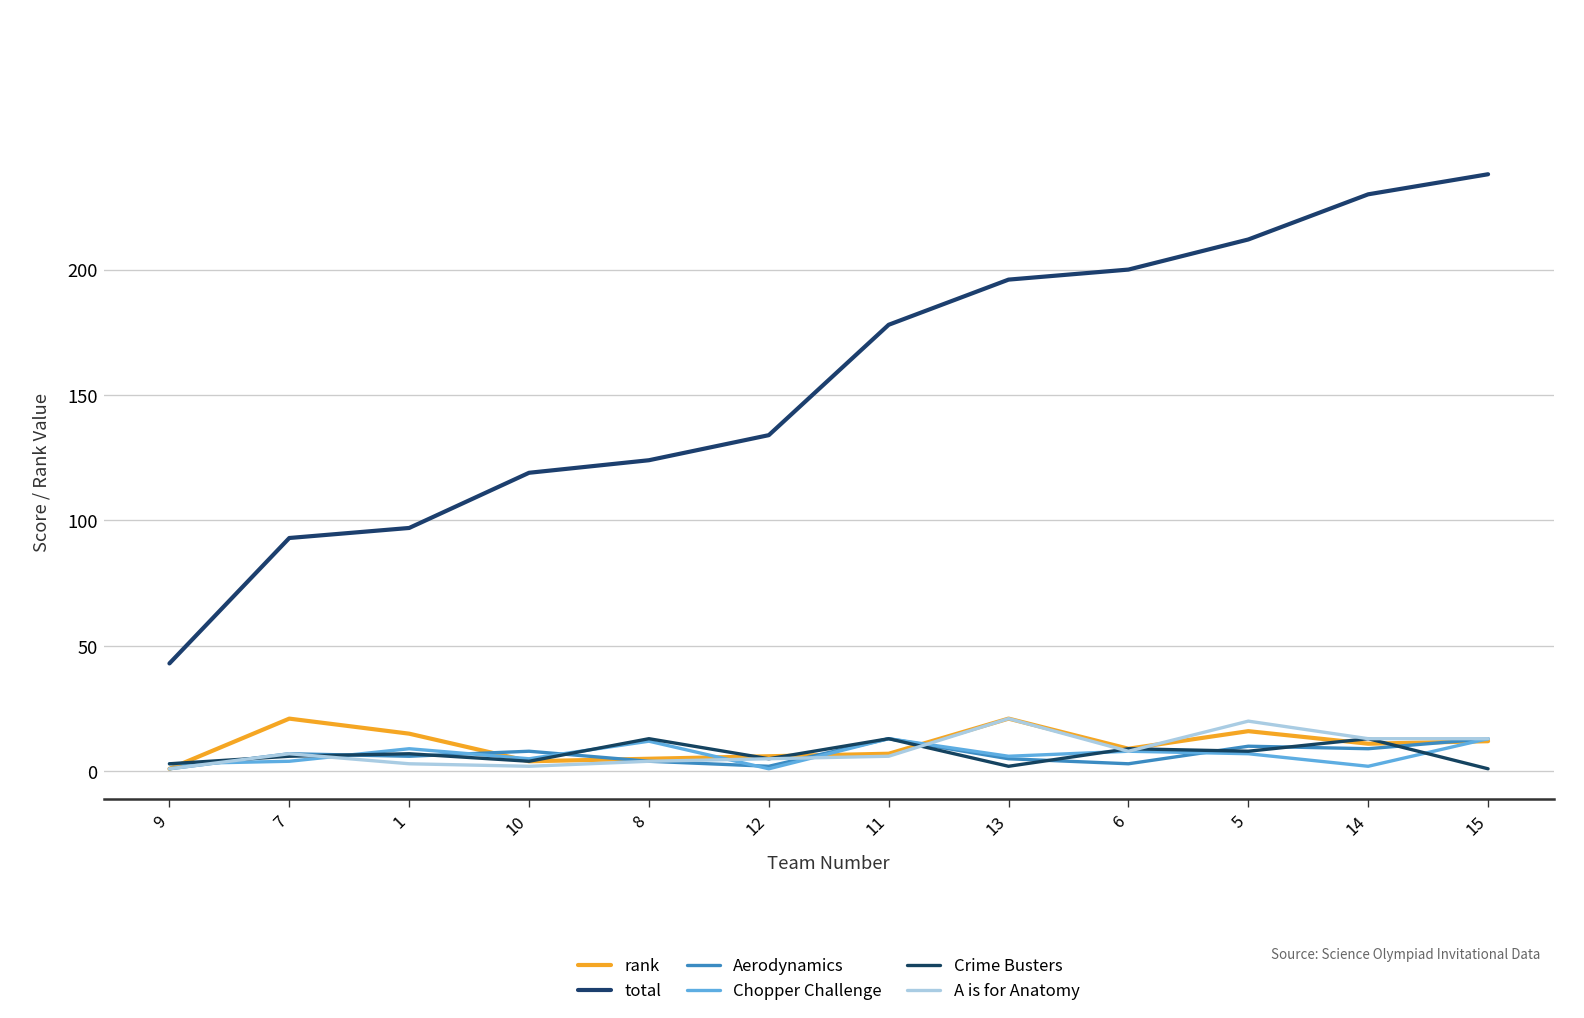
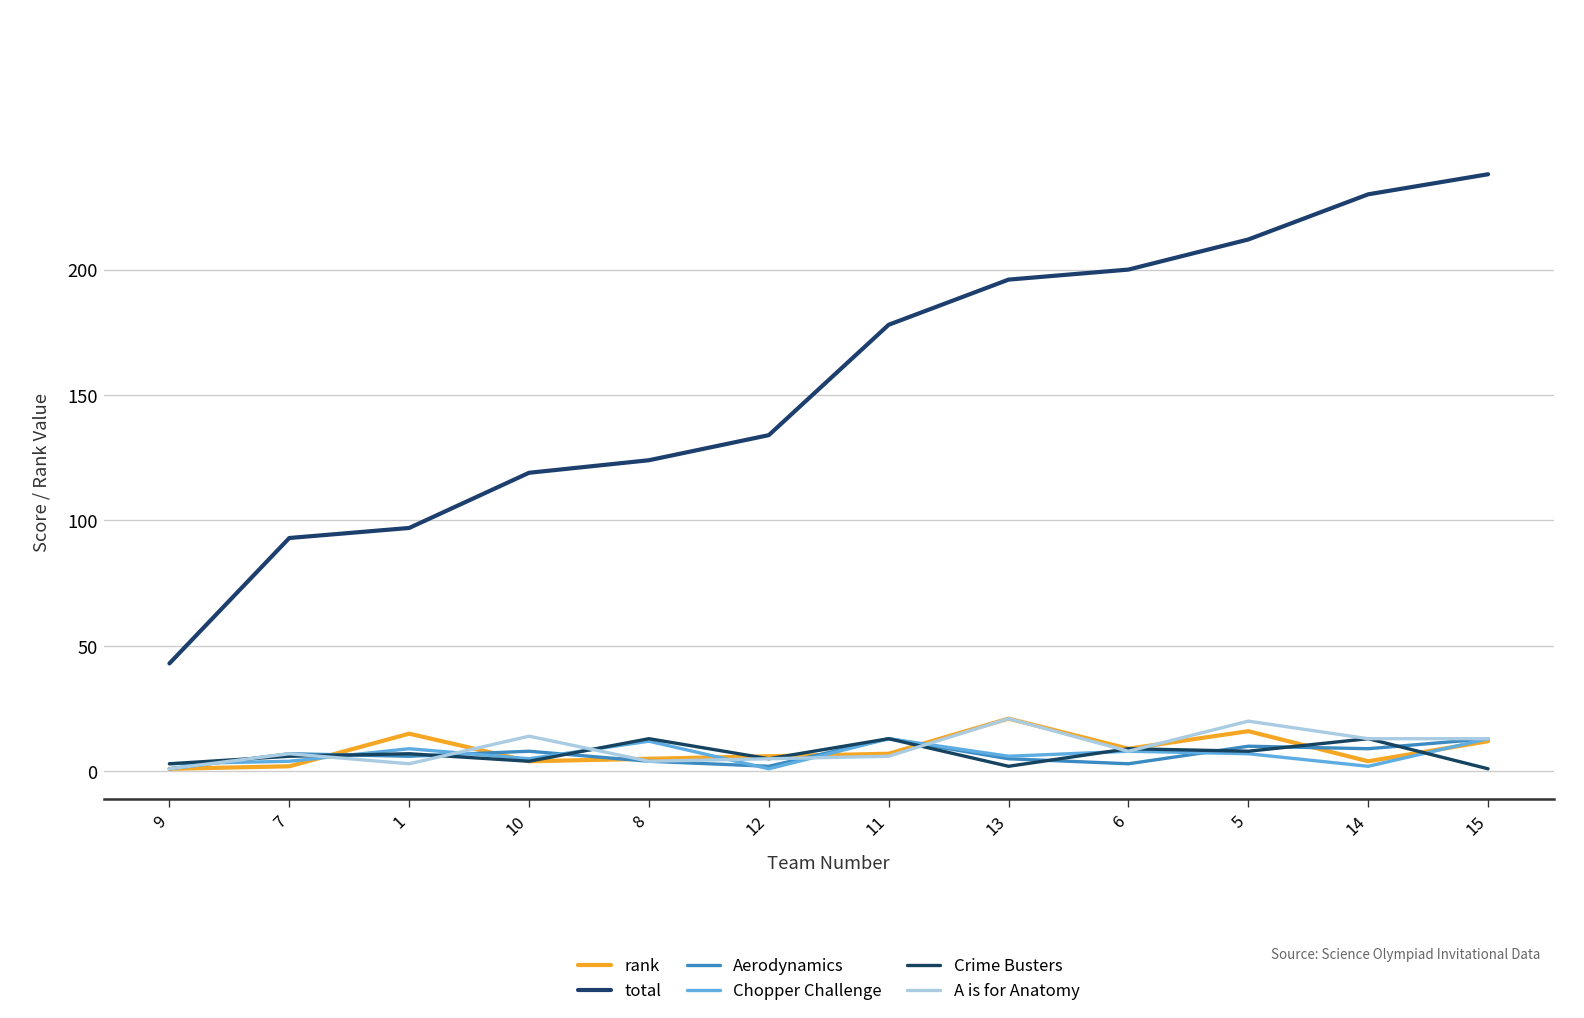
rank, 7: 21 -> 2
A is for Anatomy, 10: 2 -> 14
rank, 14: 11 -> 4
